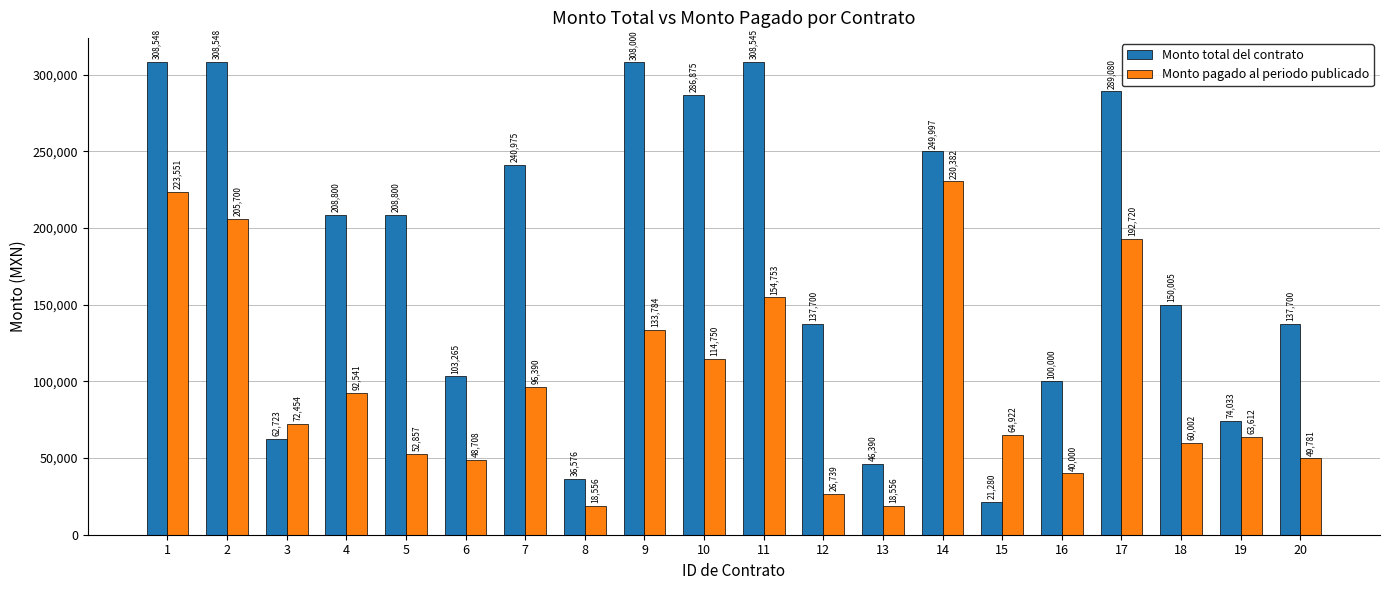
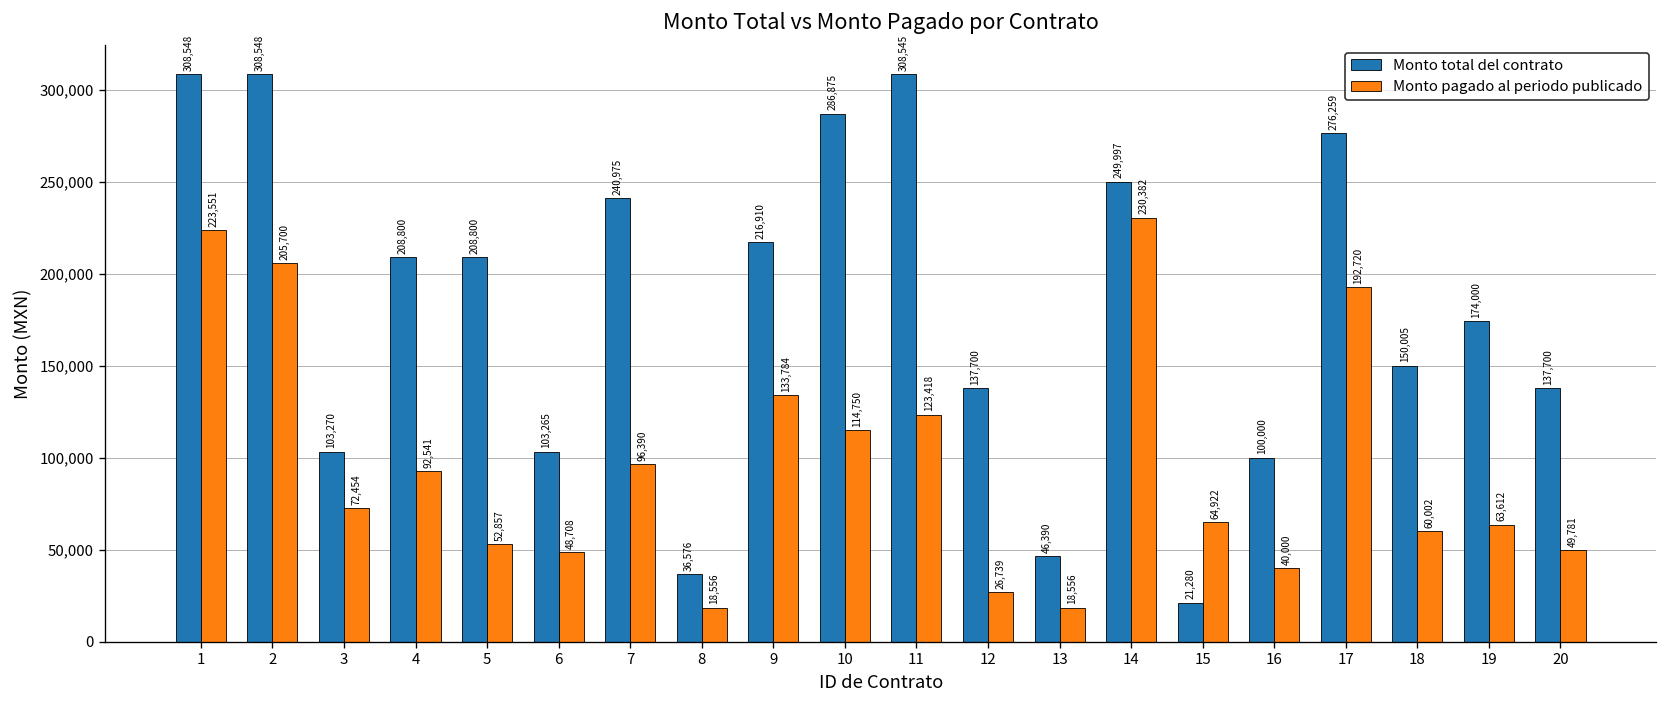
Monto total del contrato, 3: 62,723 -> 103,270
Monto total del contrato, 9: 308,000 -> 216,910
Monto pagado al periodo publicado, 11: 154,753 -> 123,418
Monto total del contrato, 17: 289,080 -> 276,259
Monto total del contrato, 19: 74,033 -> 174,000
